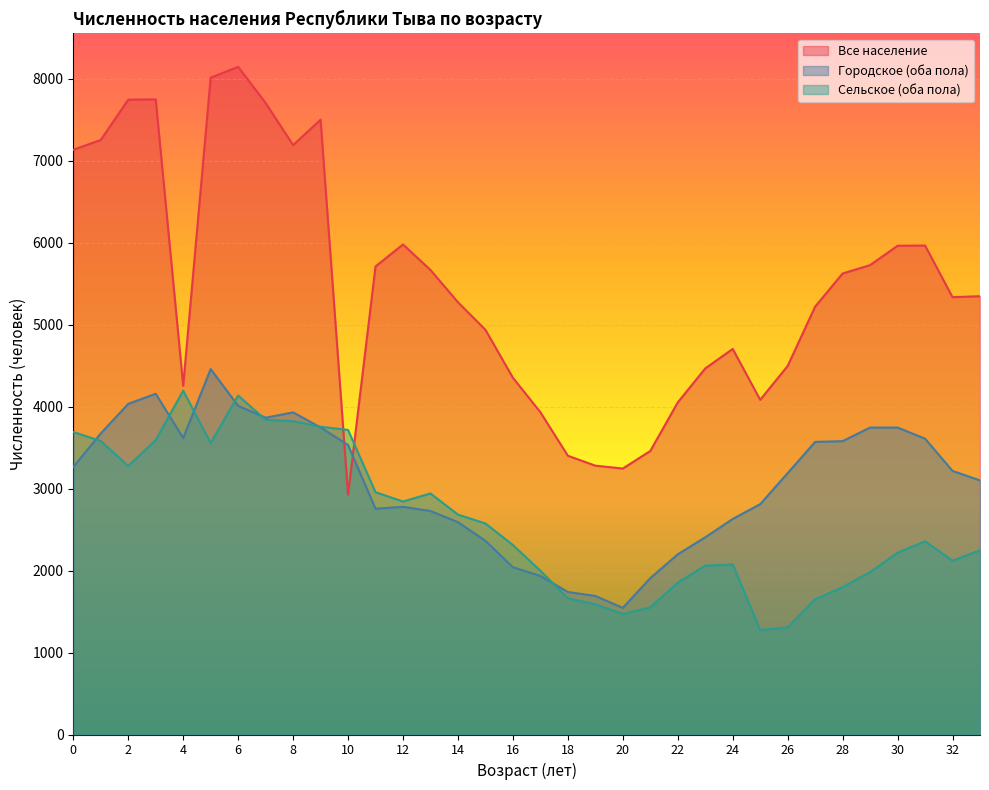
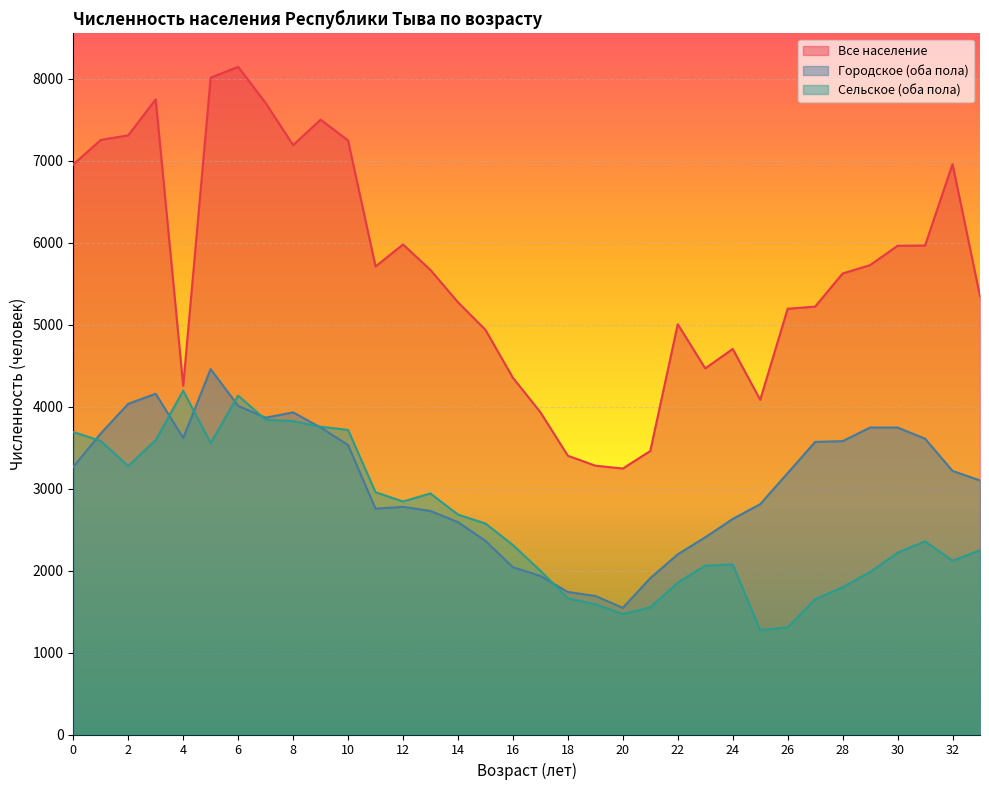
Все население, 0: 7100 -> 7000
Все население, 2: 7700 -> 7300
Все население, 10: 2900 -> 7200
Все население, 22: 4100 -> 5000
Все население, 26: 4500 -> 5200
Все население, 32: 5300 -> 7000
